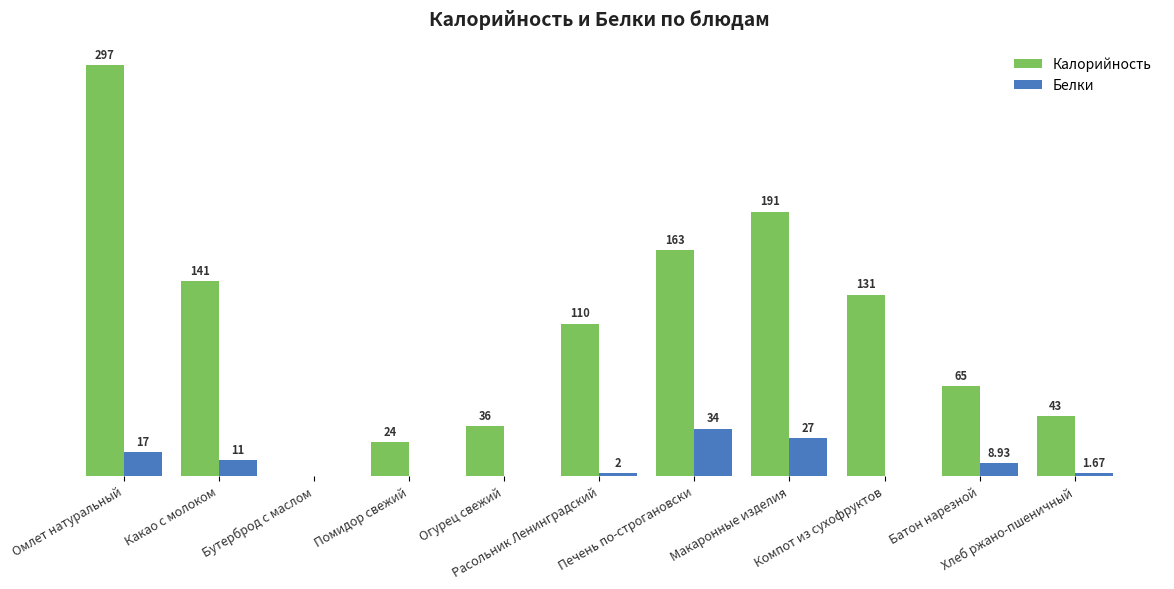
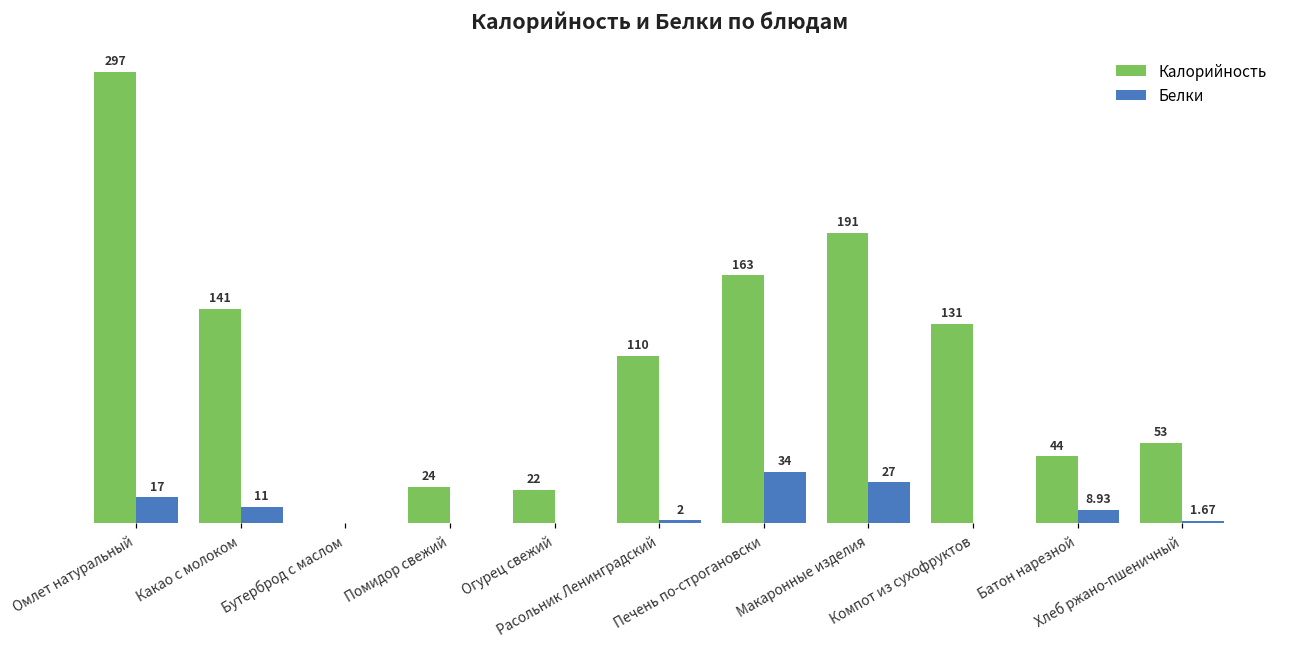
Калорийность, Огурец свежий: 36 -> 22
Калорийность, Батон нарезной: 65 -> 44
Калорийность, Хлеб ржано-пшеничный: 43 -> 53
